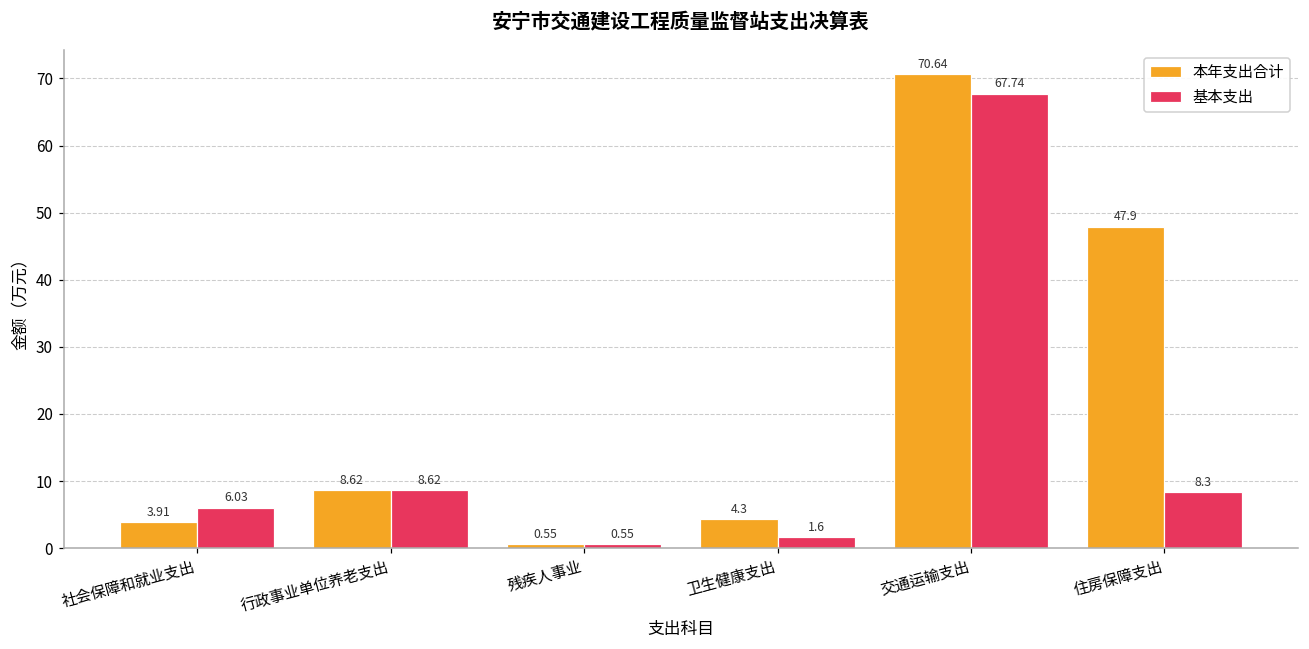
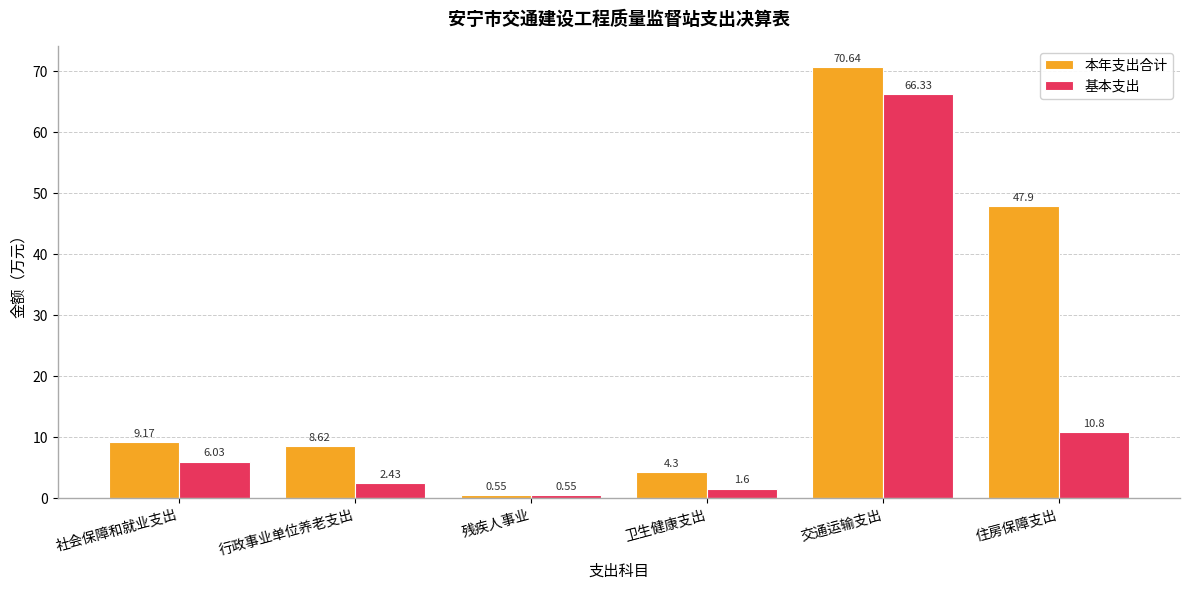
本年支出合计, 社会保障和就业支出: 3.91 -> 9.17
基本支出, 行政事业单位养老支出: 8.62 -> 2.43
基本支出, 交通运输支出: 67.74 -> 66.33
基本支出, 住房保障支出: 8.3 -> 10.8
